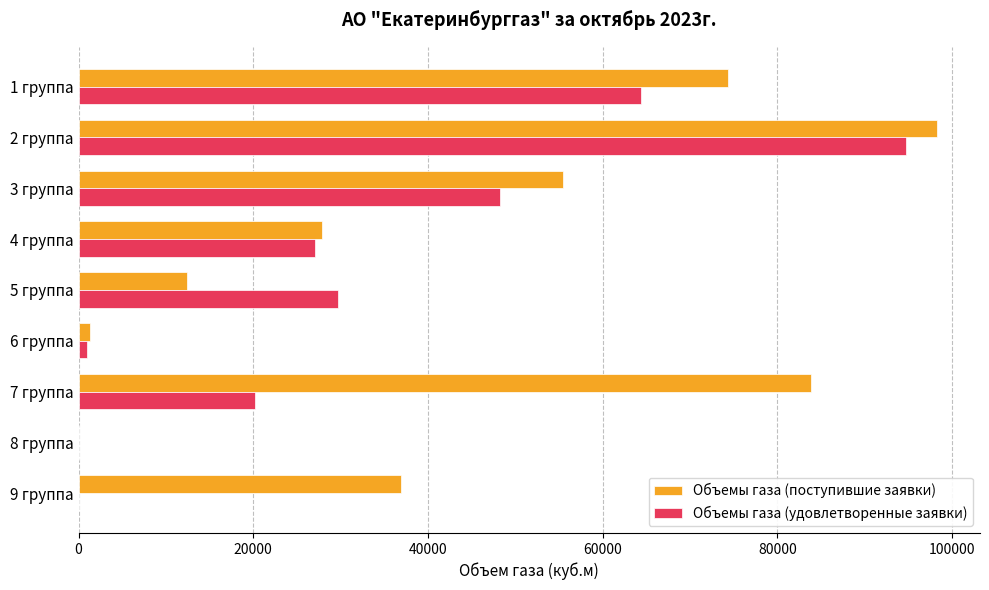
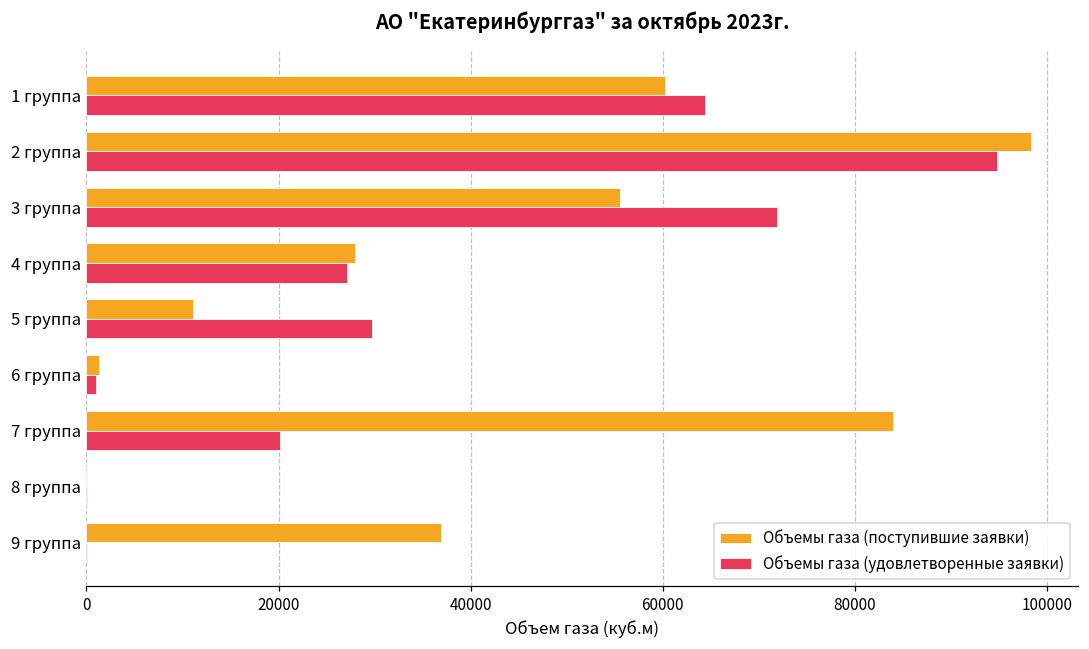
Объемы газа (поступившие заявки), 1 группа: 74000 -> 60000
Объемы газа (удовлетворенные заявки), 3 группа: 48000 -> 72000
Объемы газа (поступившие заявки), 5 группа: 12000 -> 11000
